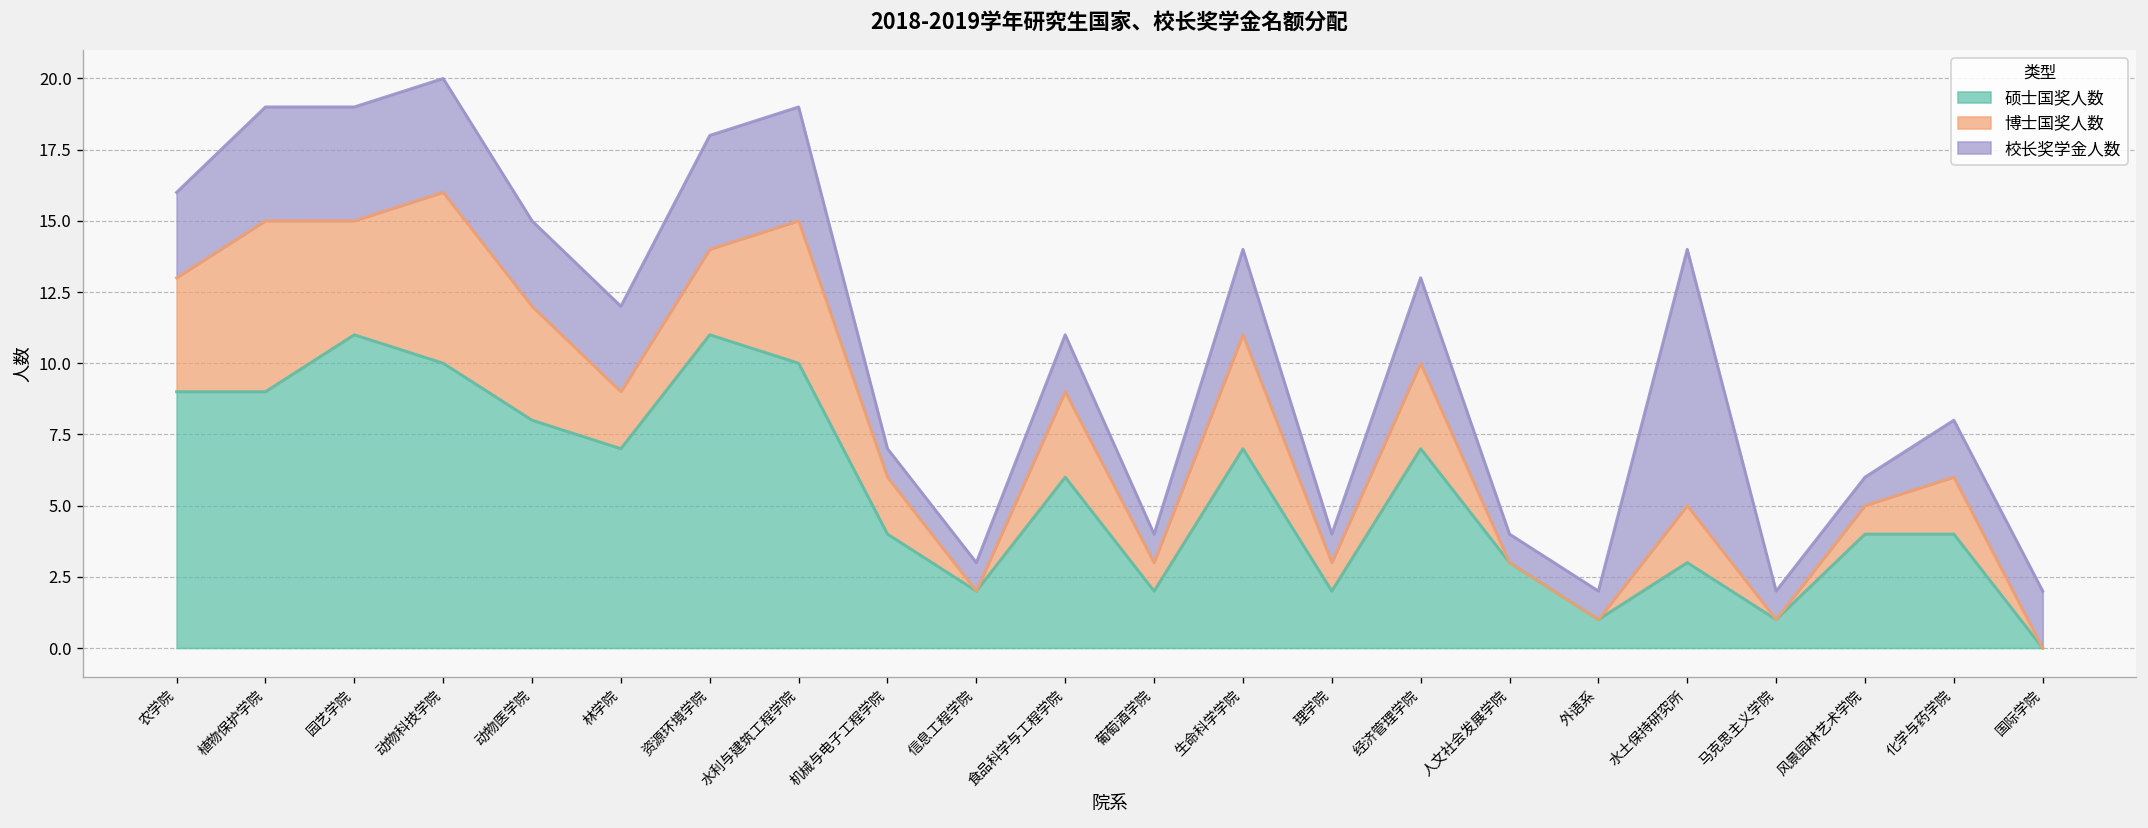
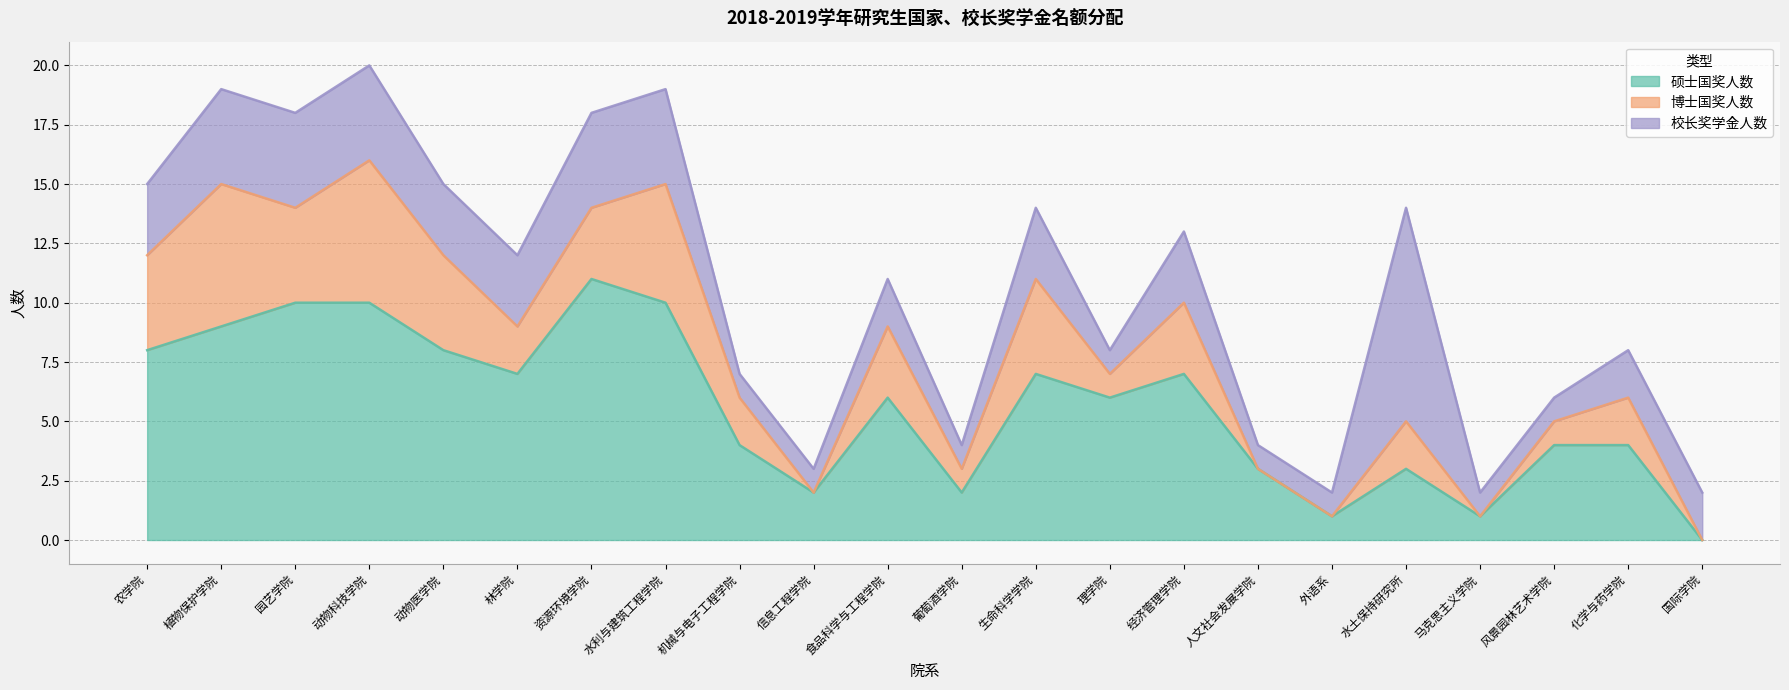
硕士国奖人数, 农学院: 9 -> 8
硕士国奖人数, 园艺学院: 11 -> 10
硕士国奖人数, 理学院: 2 -> 6
